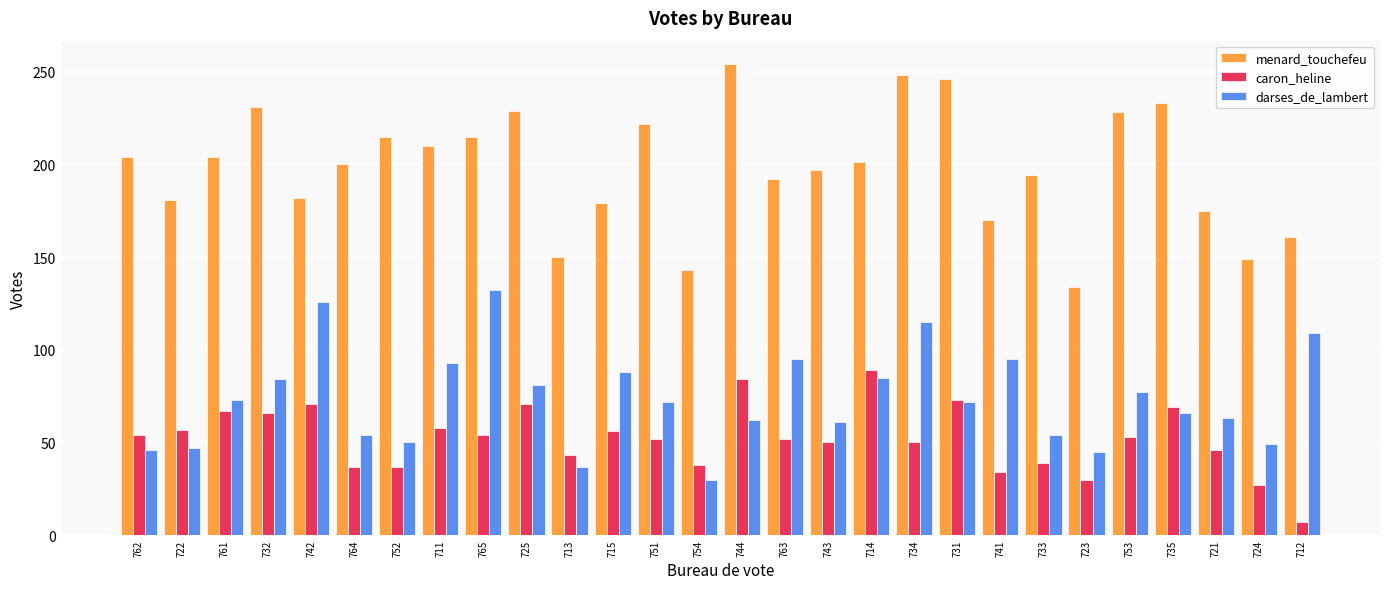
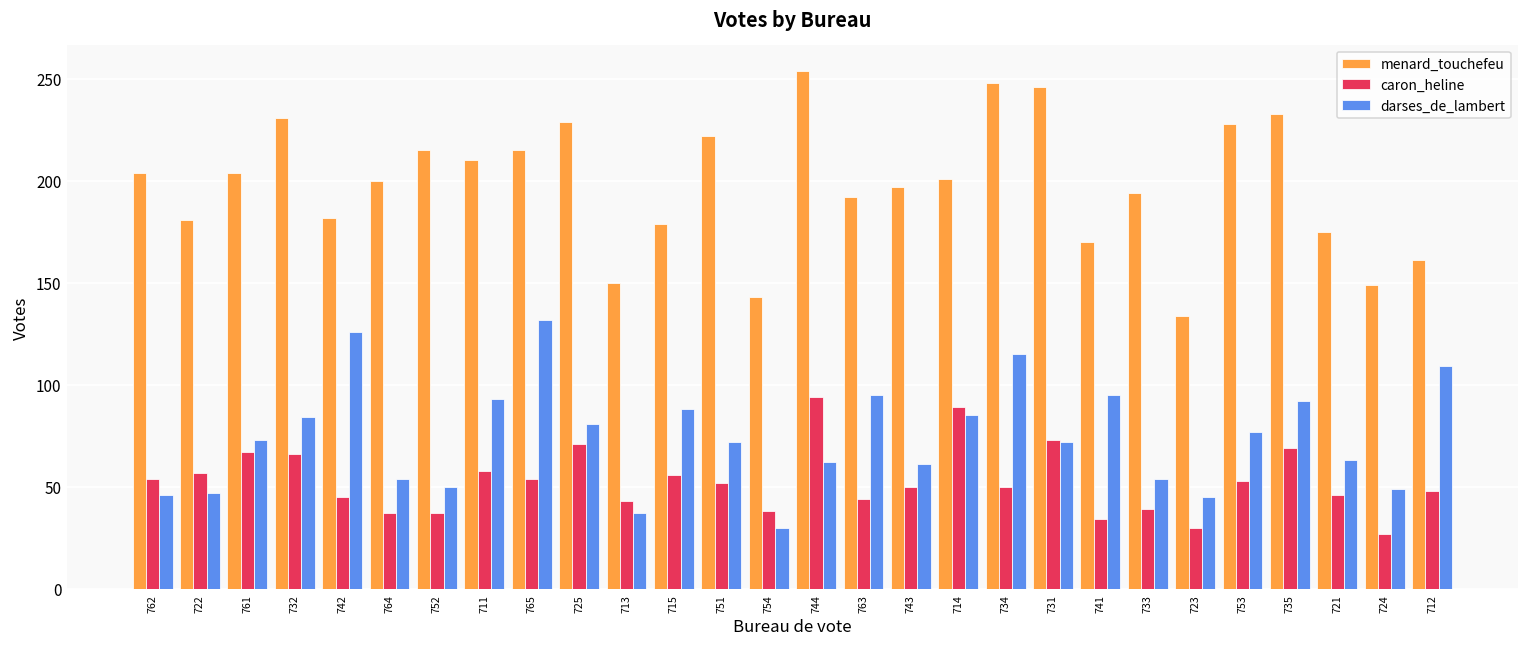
caron_heline, 742: 71 -> 45
caron_heline, 744: 84 -> 94
caron_heline, 763: 52 -> 44
darses_de_lambert, 735: 66 -> 92
caron_heline, 712: 7 -> 48
